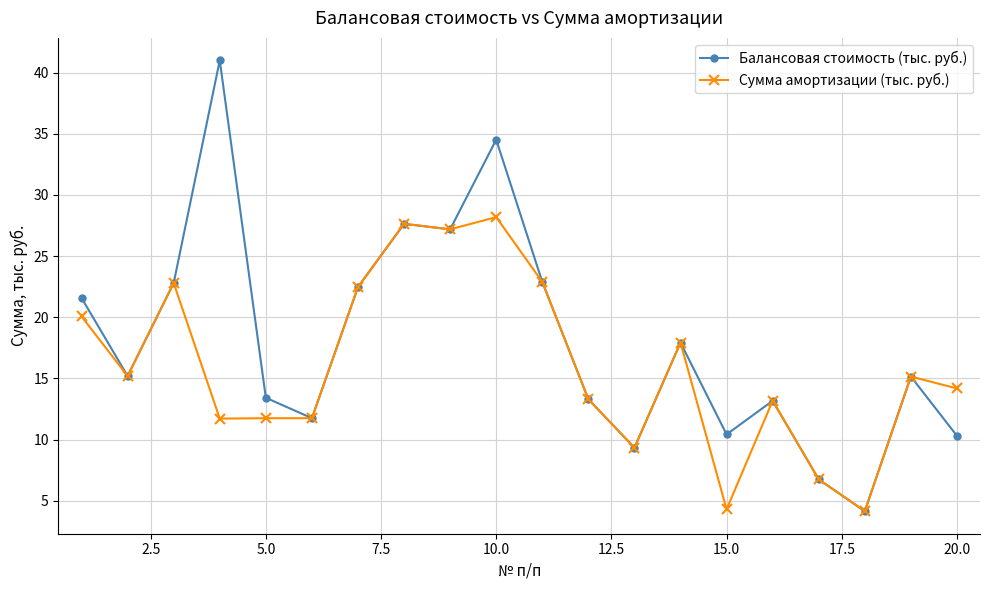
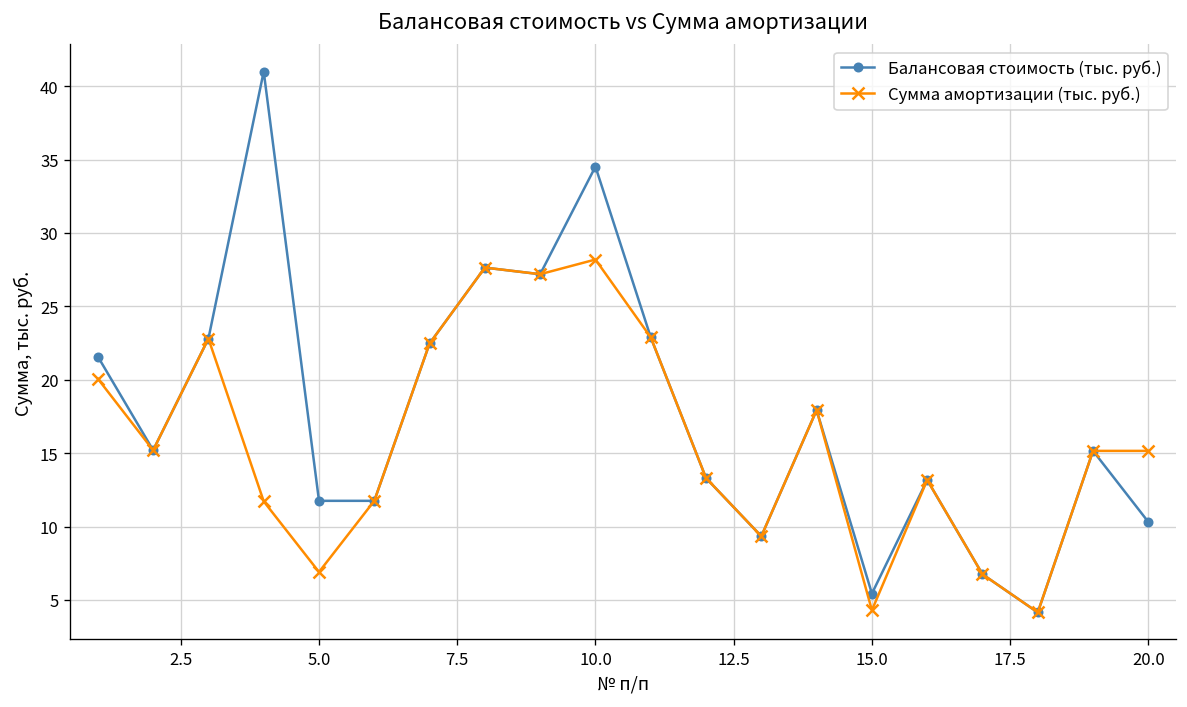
Балансовая стоимость (тыс. руб.), 5.0: 13.4 -> 11.8
Сумма амортизации (тыс. руб.), 5.0: 11.8 -> 6.9
Балансовая стоимость (тыс. руб.), 15.0: 10.4 -> 5.4
Сумма амортизации (тыс. руб.), 20.0: 14.2 -> 15.2
